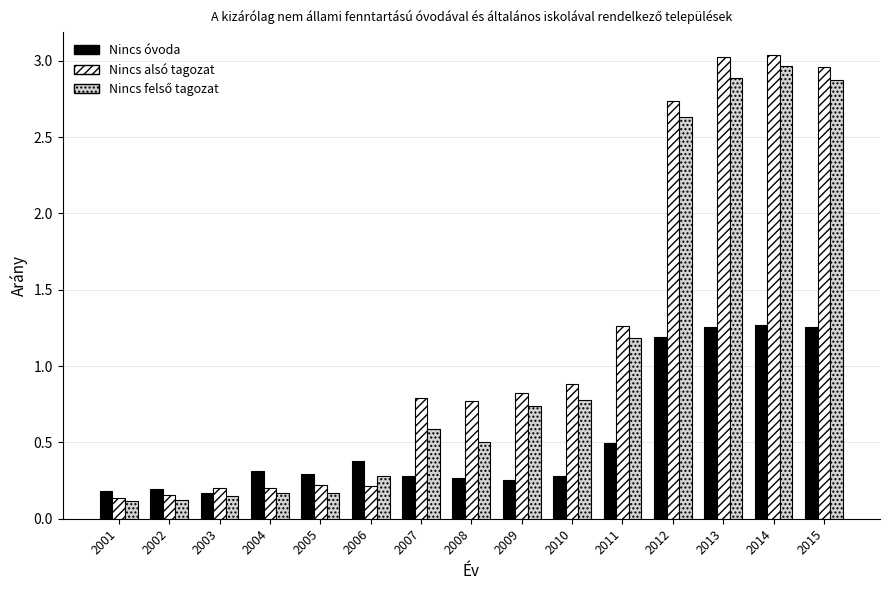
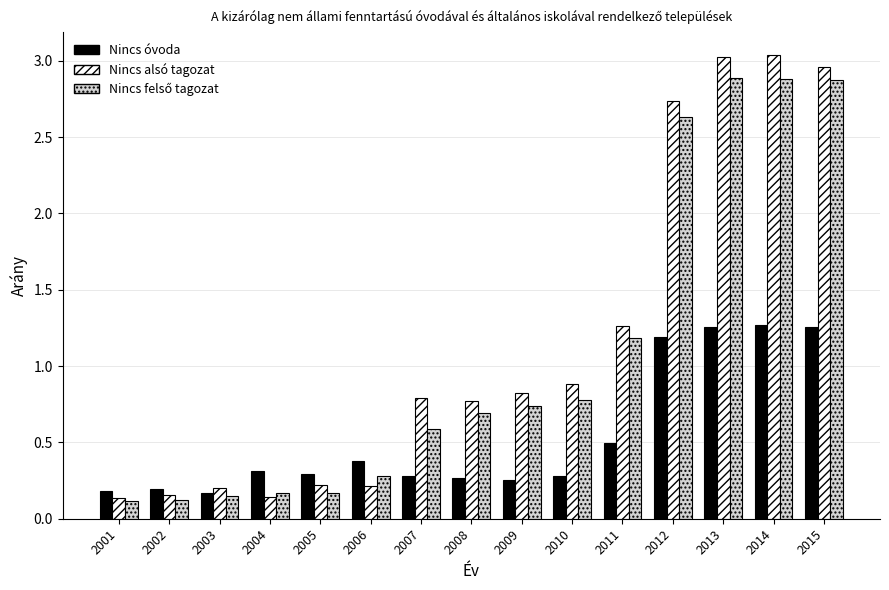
Nincs alsó tagozat, 2004: 0.20 -> 0.14
Nincs felső tagozat, 2008: 0.50 -> 0.69
Nincs felső tagozat, 2014: 2.97 -> 2.88
